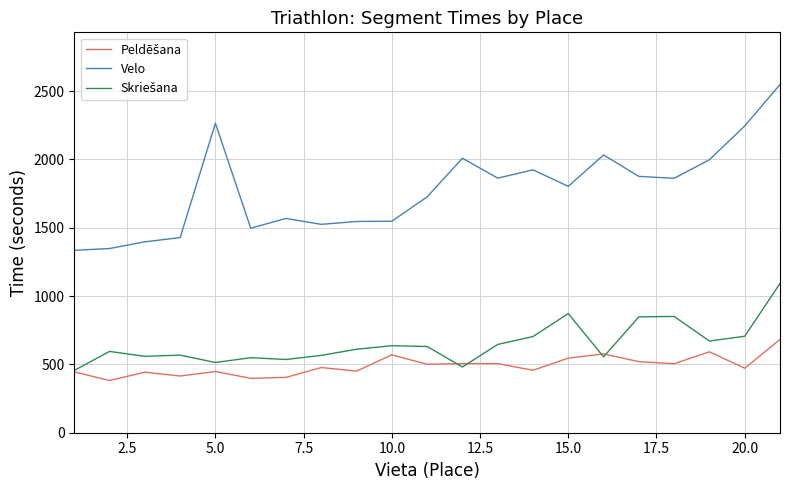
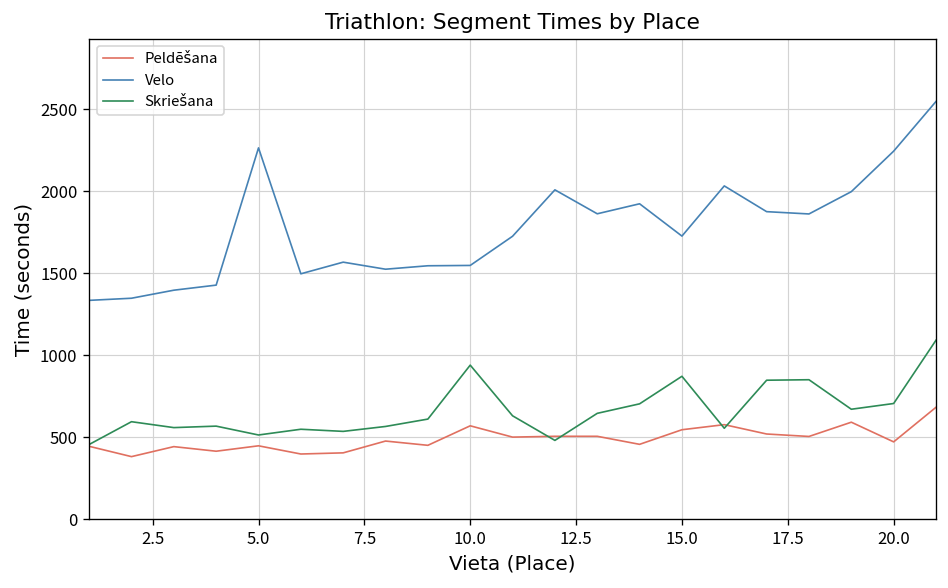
Skriešana, 10.0: 640 -> 940
Velo, 15.0: 1800 -> 1730
